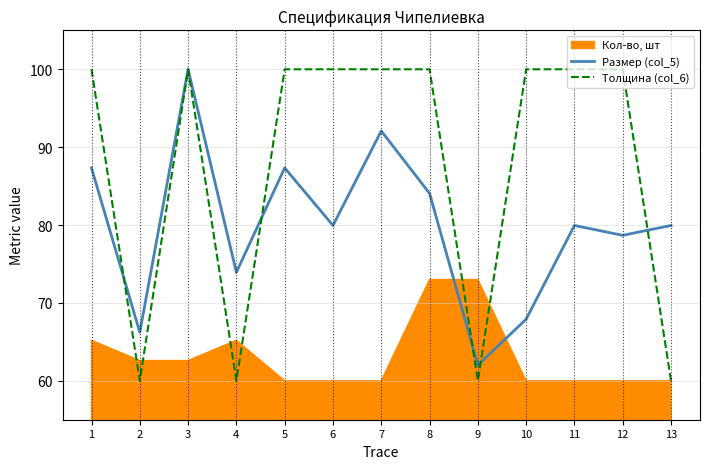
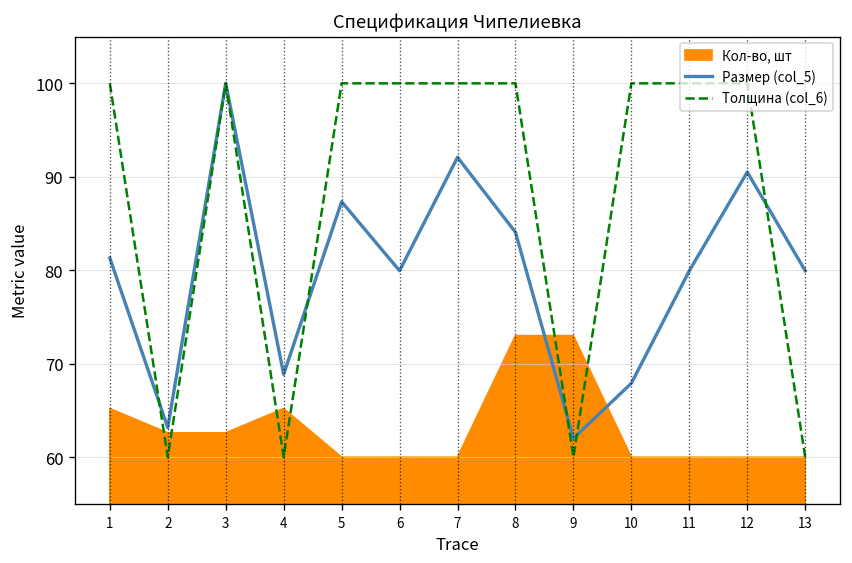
Размер (col_5), 1: 87 -> 81
Размер (col_5), 2: 66 -> 63
Размер (col_5), 4: 74 -> 69
Размер (col_5), 12: 79 -> 91
